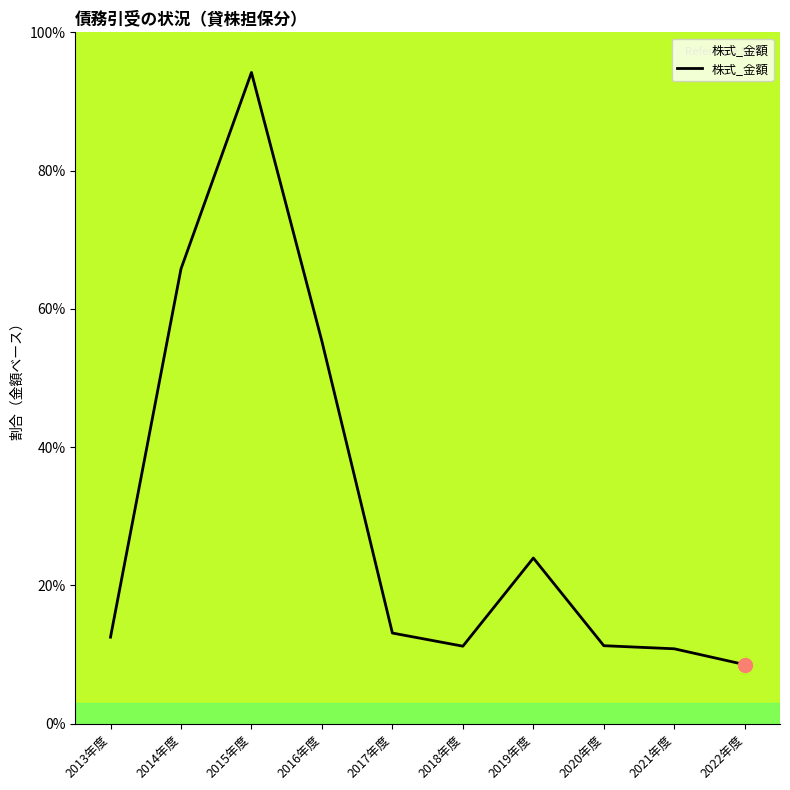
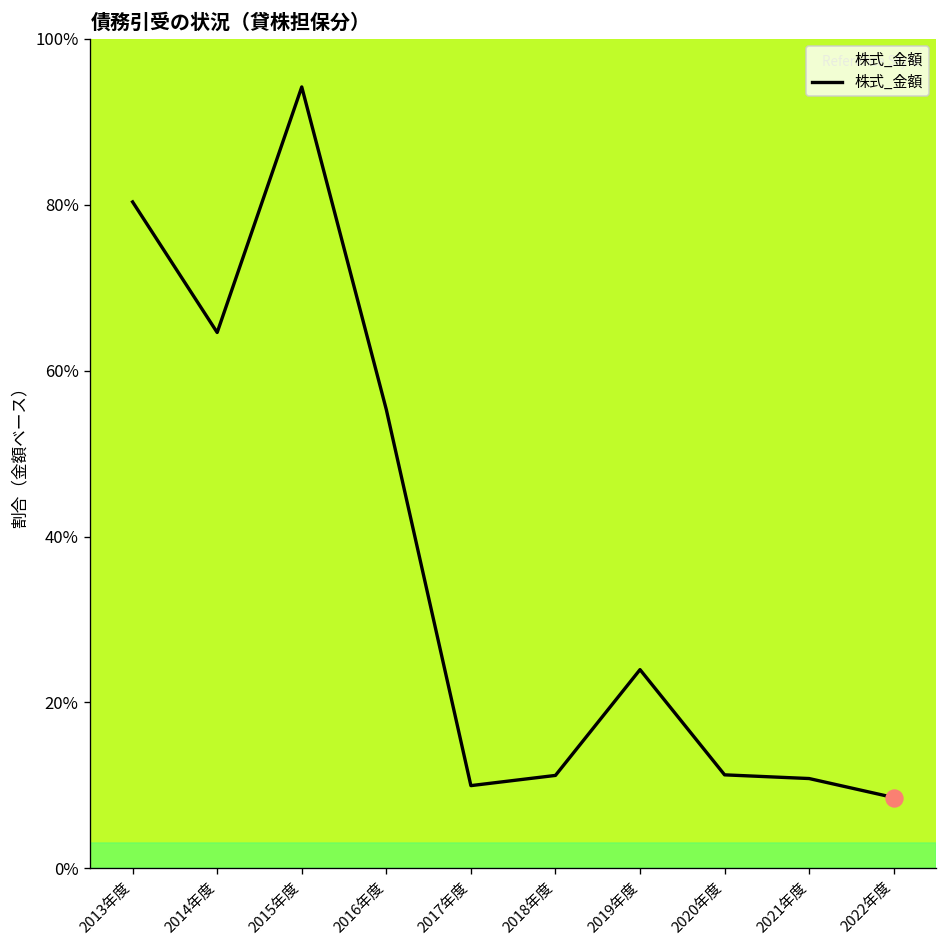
株式_金額, 2013年度: 13% -> 80%
株式_金額, 2014年度: 66% -> 65%
株式_金額, 2017年度: 13% -> 10%
